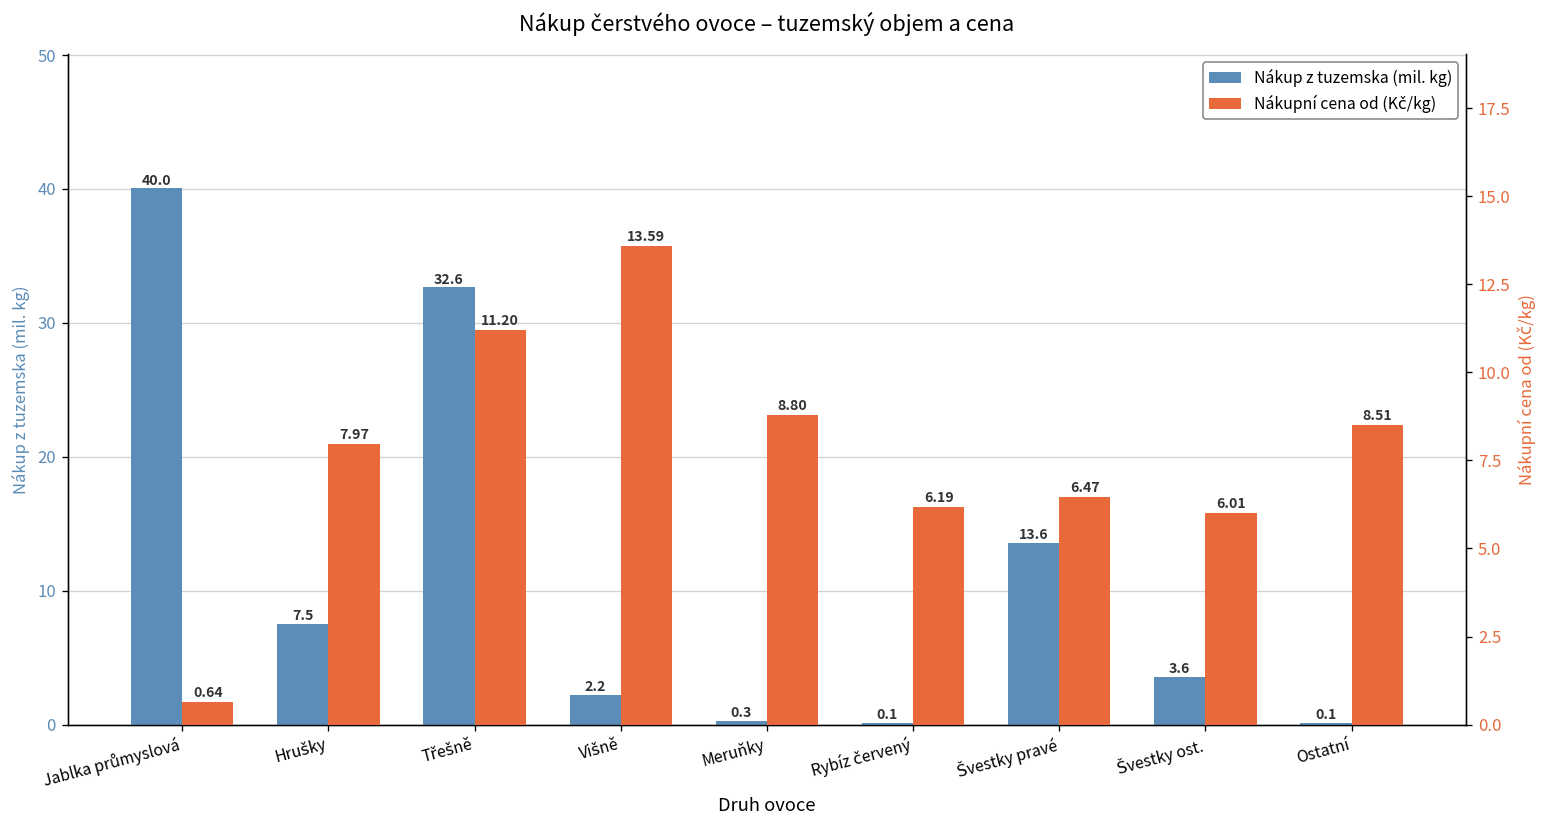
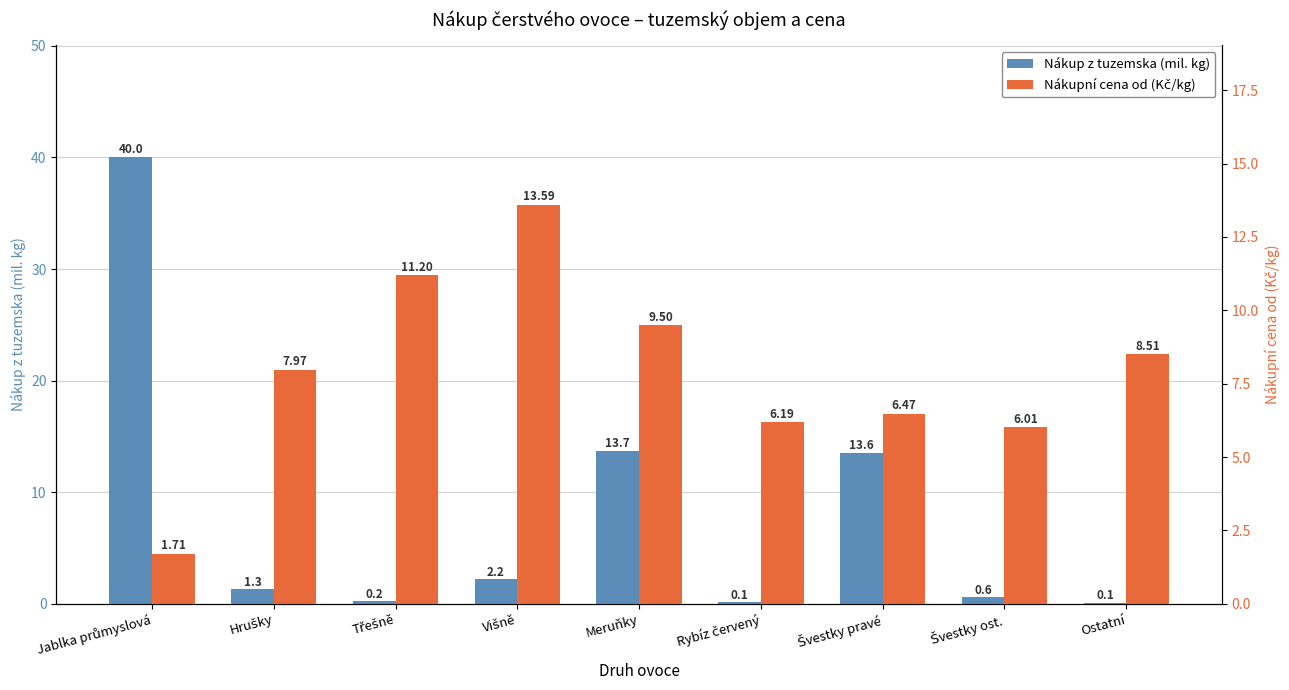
Nákup z tuzemska (mil. kg), Hrušky: 7.5 -> 1.3
Nákup z tuzemska (mil. kg), Třešně: 32.6 -> 0.2
Nákup z tuzemska (mil. kg), Meruňky: 0.3 -> 13.7
Nákup z tuzemska (mil. kg), Švestky ost.: 3.6 -> 0.6
Nákupní cena od (Kč/kg), Jablka průmyslová: 0.64 -> 1.71
Nákupní cena od (Kč/kg), Meruňky: 8.80 -> 9.50
